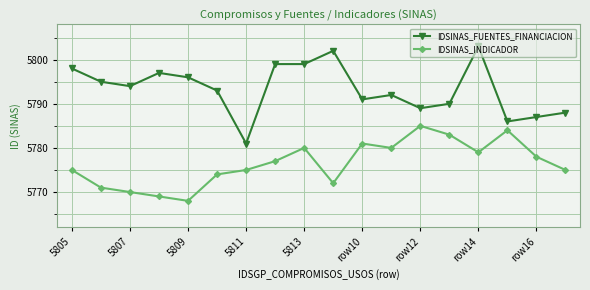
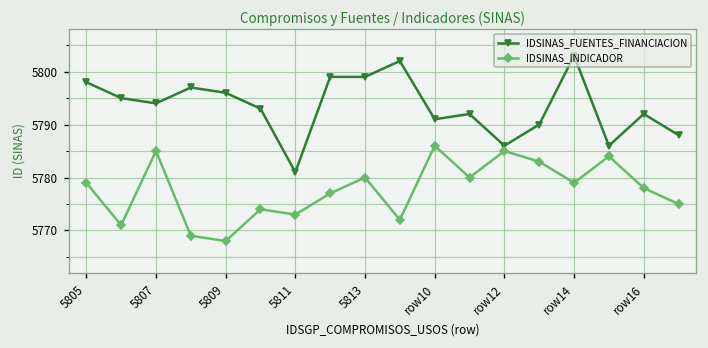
IDSINAS_INDICADOR, 5805: 5775 -> 5779
IDSINAS_INDICADOR, 5807: 5770 -> 5785
IDSINAS_INDICADOR, 5811: 5775 -> 5773
IDSINAS_INDICADOR, row10: 5781 -> 5786
IDSINAS_FUENTES_FINANCIACION, row12: 5789 -> 5786
IDSINAS_FUENTES_FINANCIACION, row16: 5787 -> 5792
